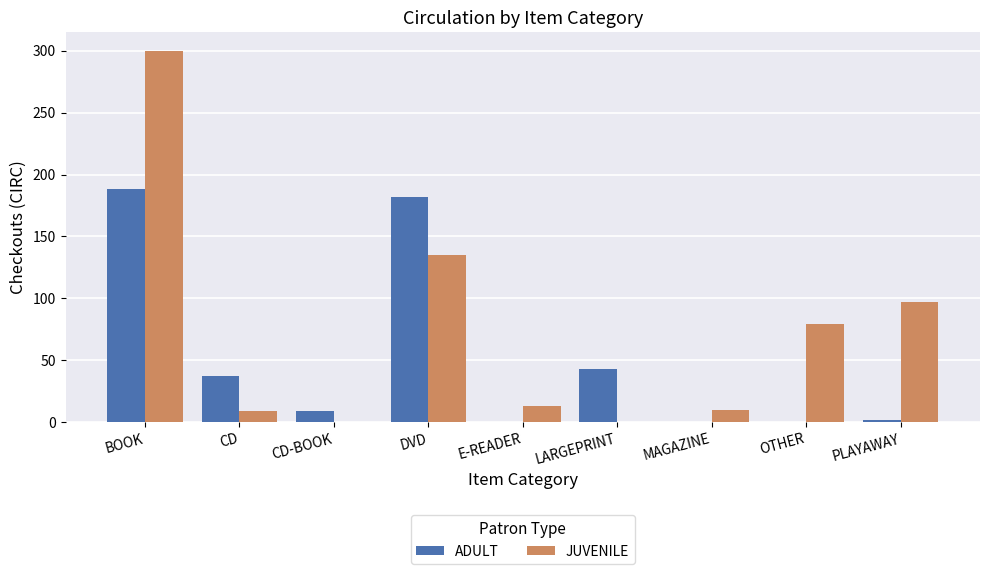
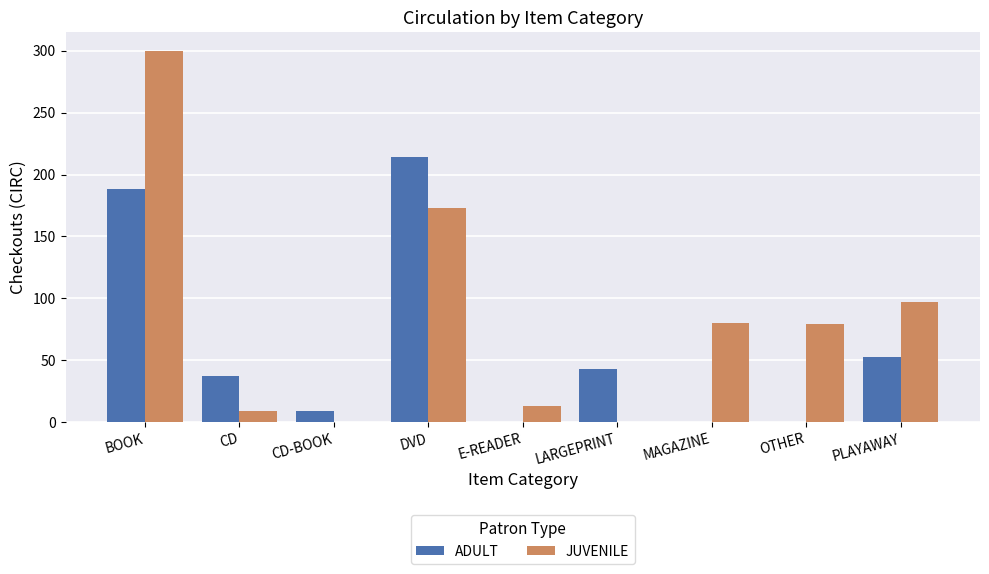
ADULT, DVD: 182 -> 214
JUVENILE, DVD: 135 -> 173
JUVENILE, MAGAZINE: 10 -> 80
ADULT, PLAYAWAY: 2 -> 53
